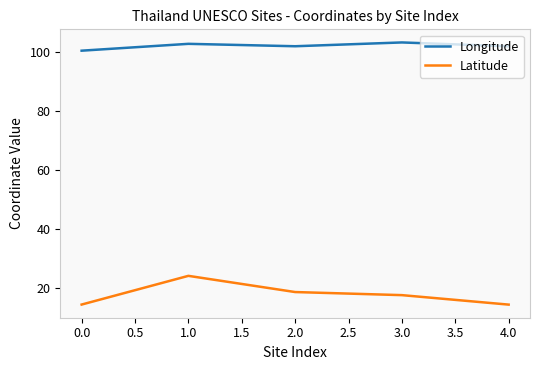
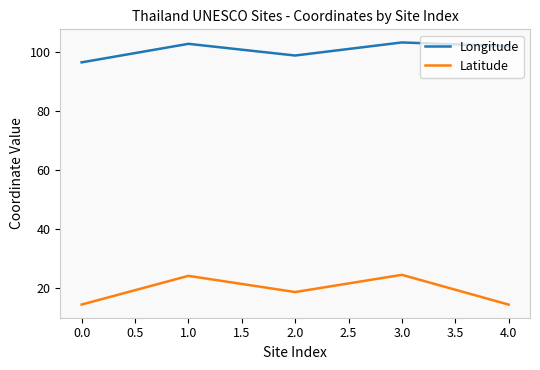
Longitude, 0.0: 101 -> 97
Longitude, 2.0: 102 -> 99
Latitude, 3.0: 18 -> 24
